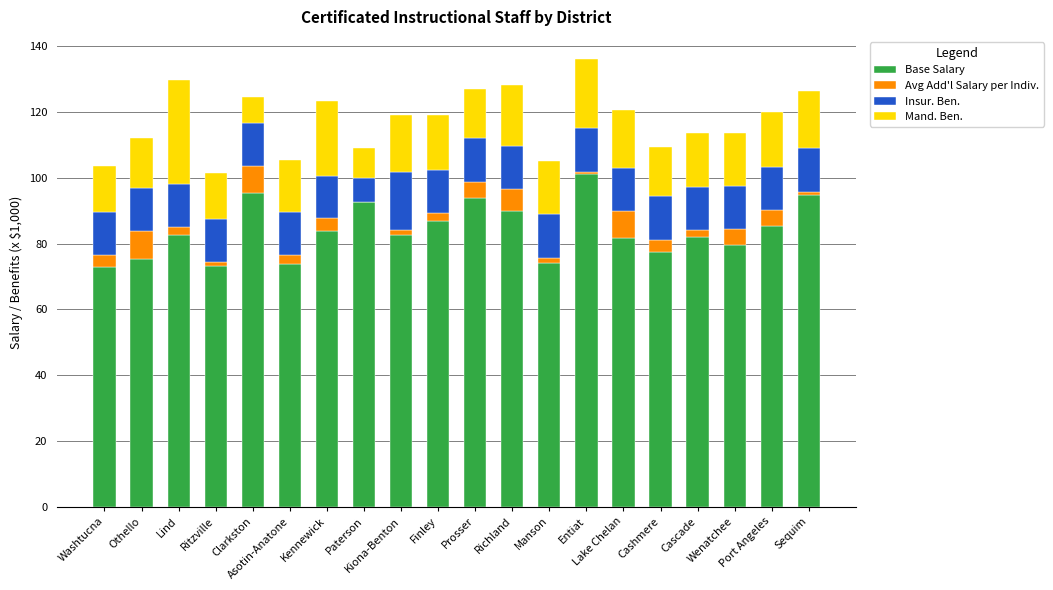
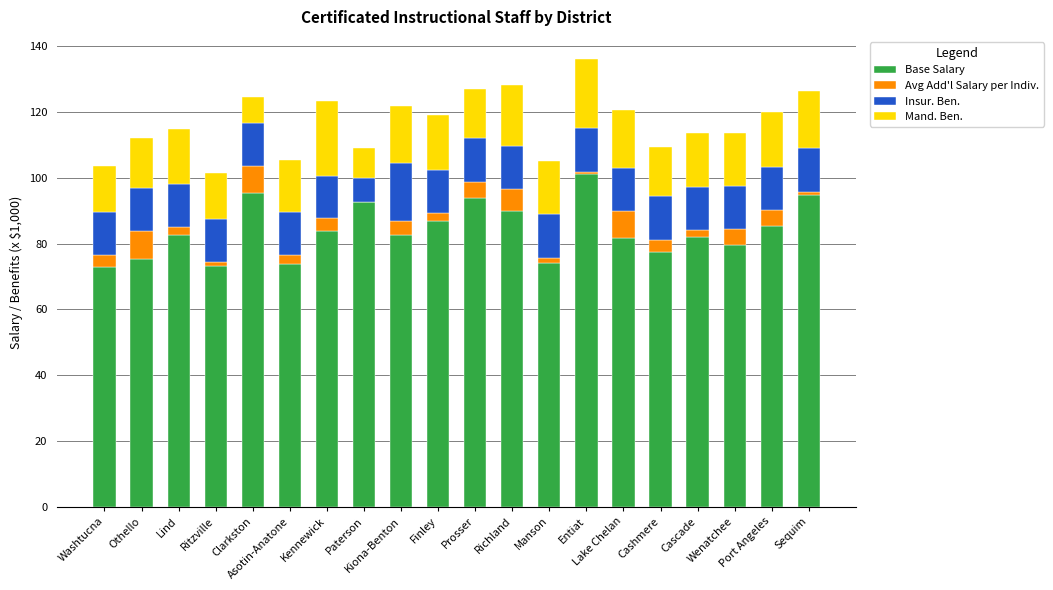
Mand. Ben., Lind: 32 -> 17
Avg Add'l Salary per Indiv., Kiona-Benton: 2 -> 4
